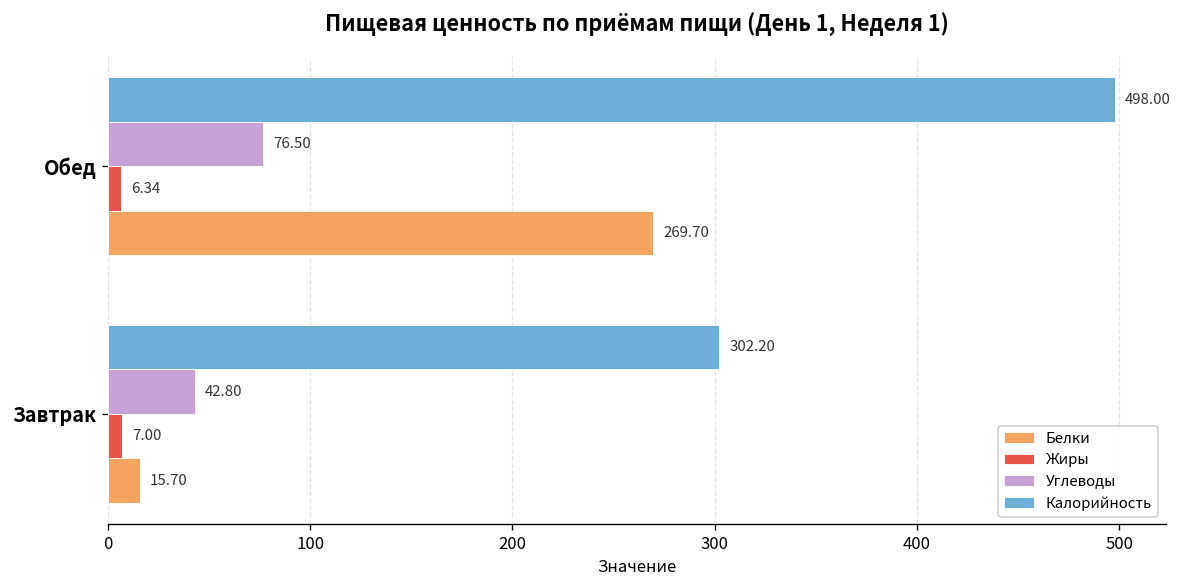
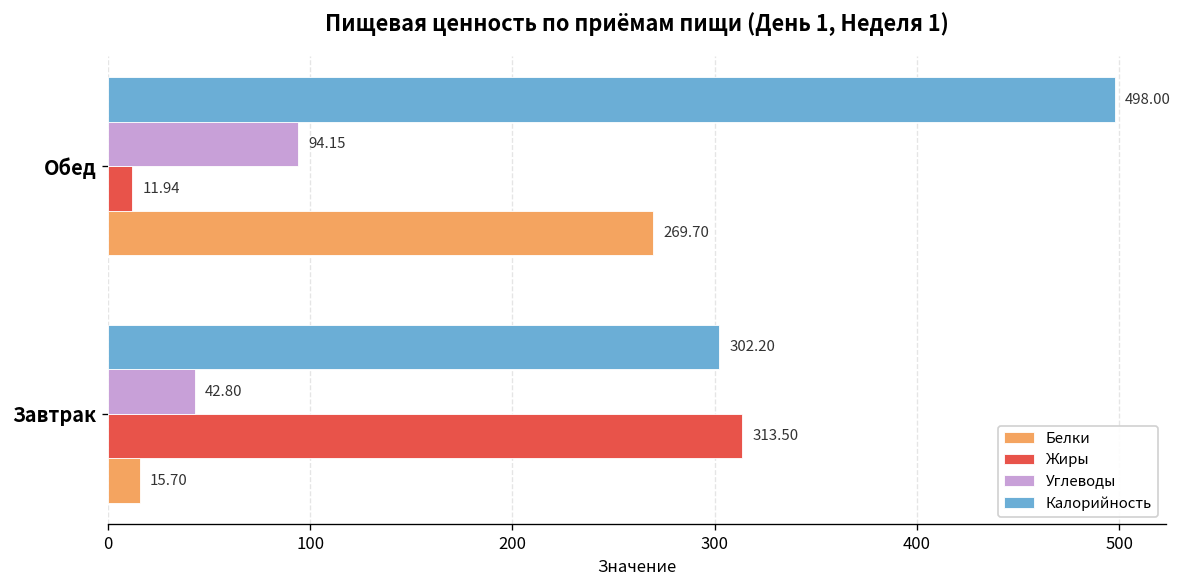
Углеводы, Обед: 76.50 -> 94.15
Жиры, Обед: 6.34 -> 11.94
Жиры, Завтрак: 7.00 -> 313.50
